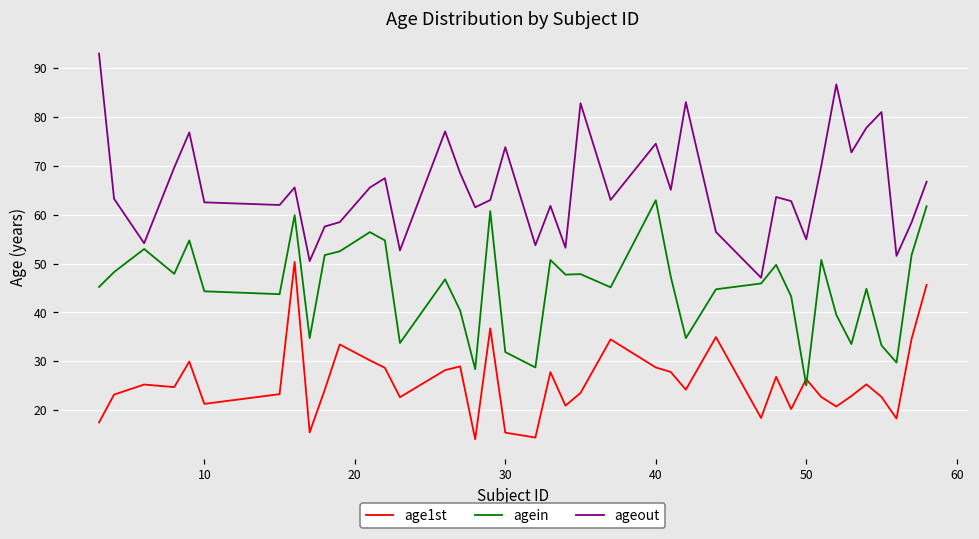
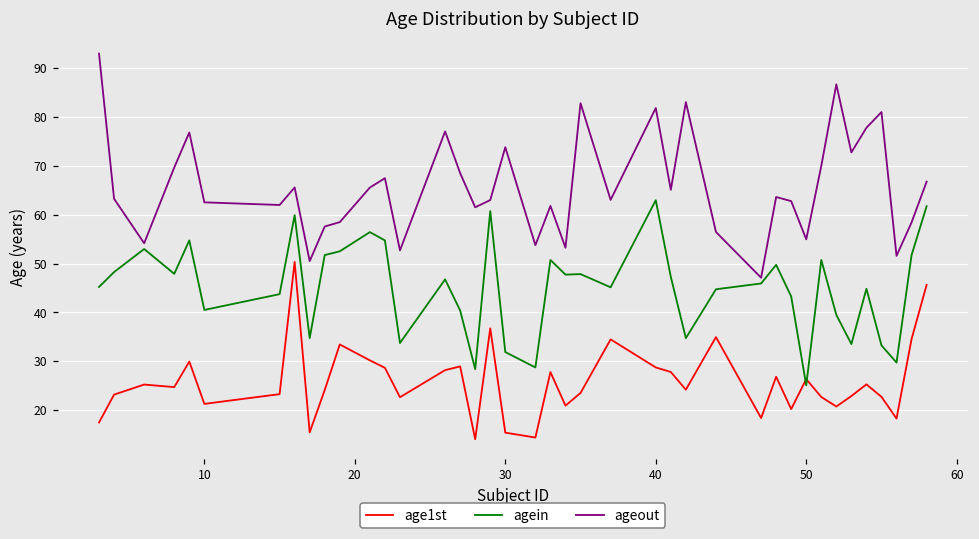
agein, 10: 44 -> 41
ageout, 40: 75 -> 82
